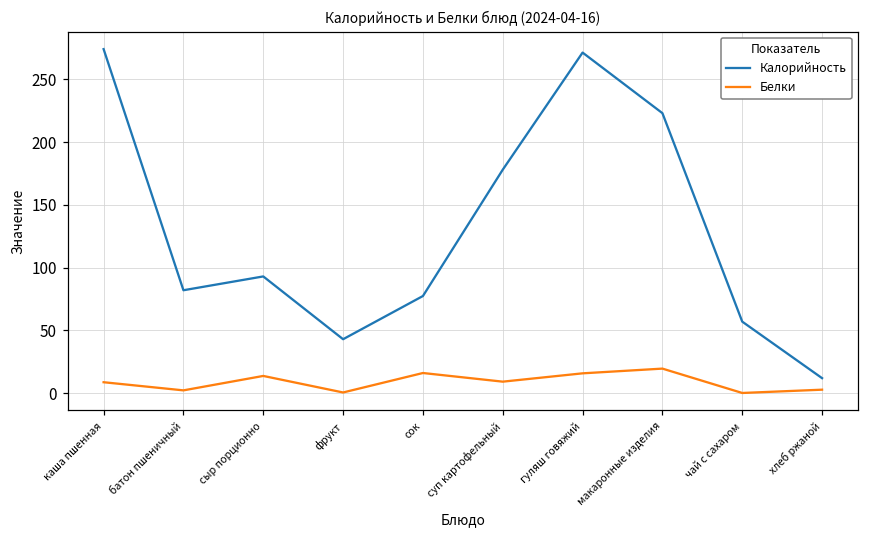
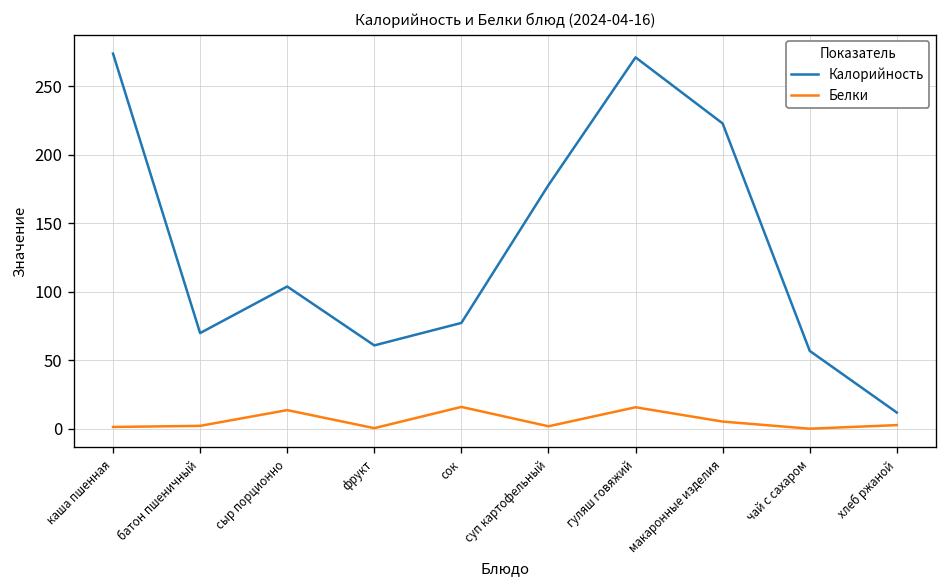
Белки, каша пшенная: 9 -> 1
Калорийность, батон пшеничный: 82 -> 70
Калорийность, сыр порционно: 93 -> 104
Калорийность, фрукт: 43 -> 61
Белки, суп картофельный: 9 -> 2
Белки, макаронные изделия: 20 -> 5
